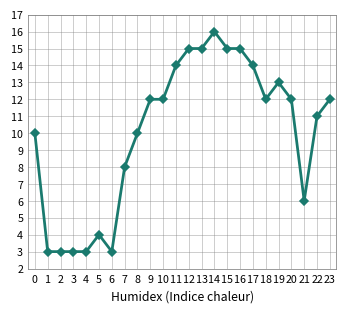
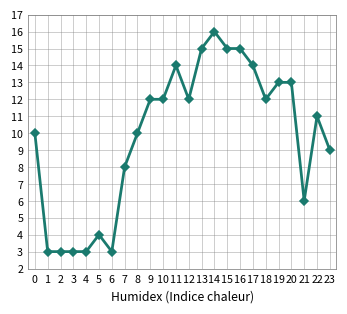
12: 15 -> 12
20: 12 -> 13
23: 12 -> 9
